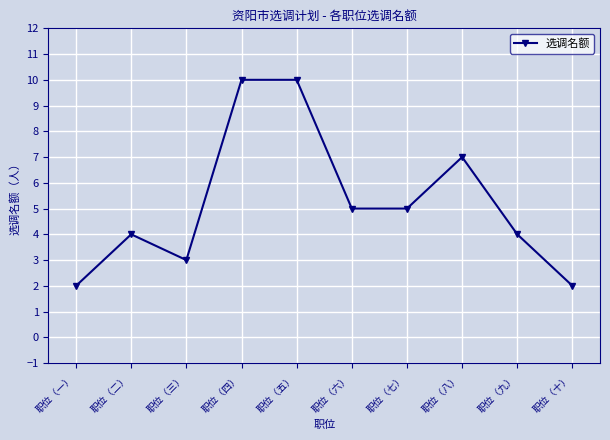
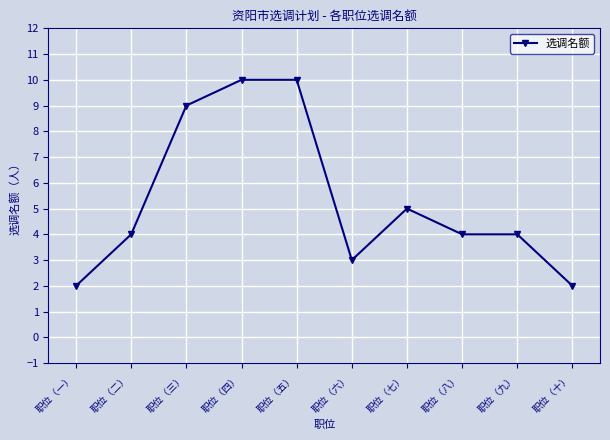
职位（三）: 3 -> 9
职位（六）: 5 -> 3
职位（八）: 7 -> 4
